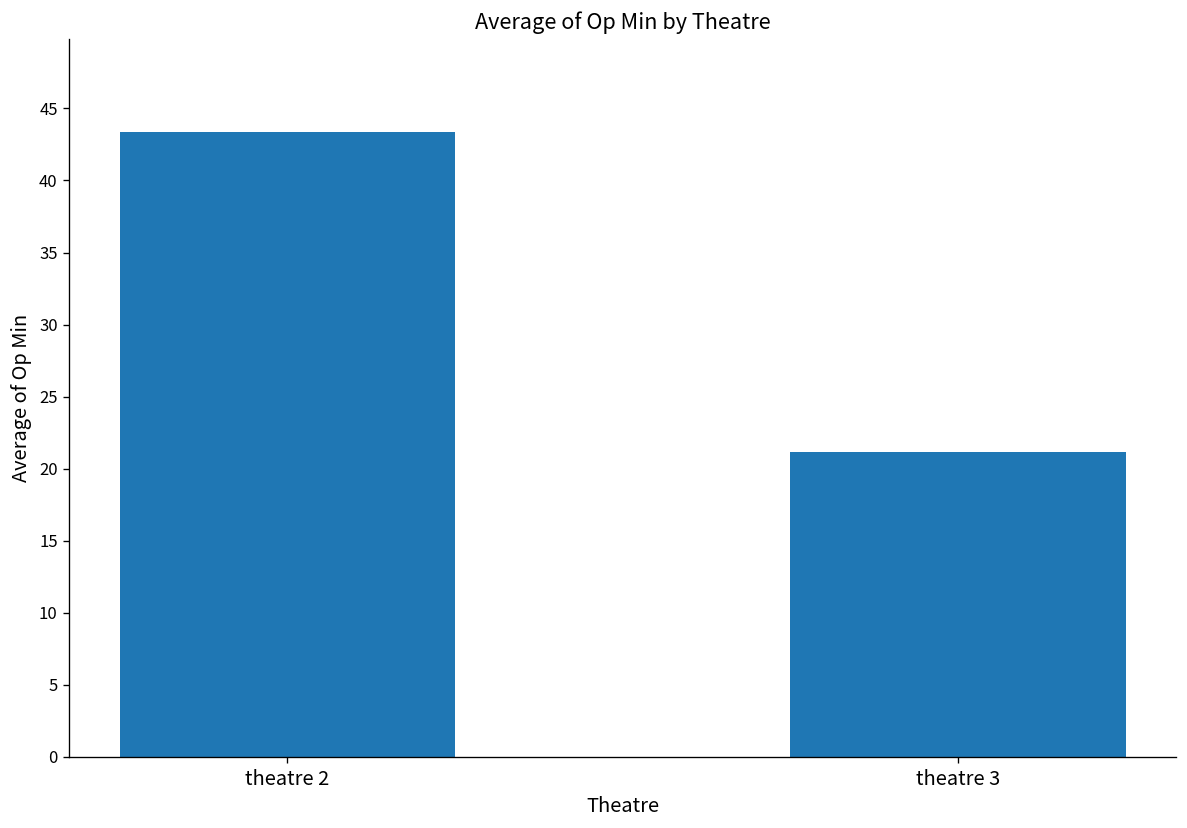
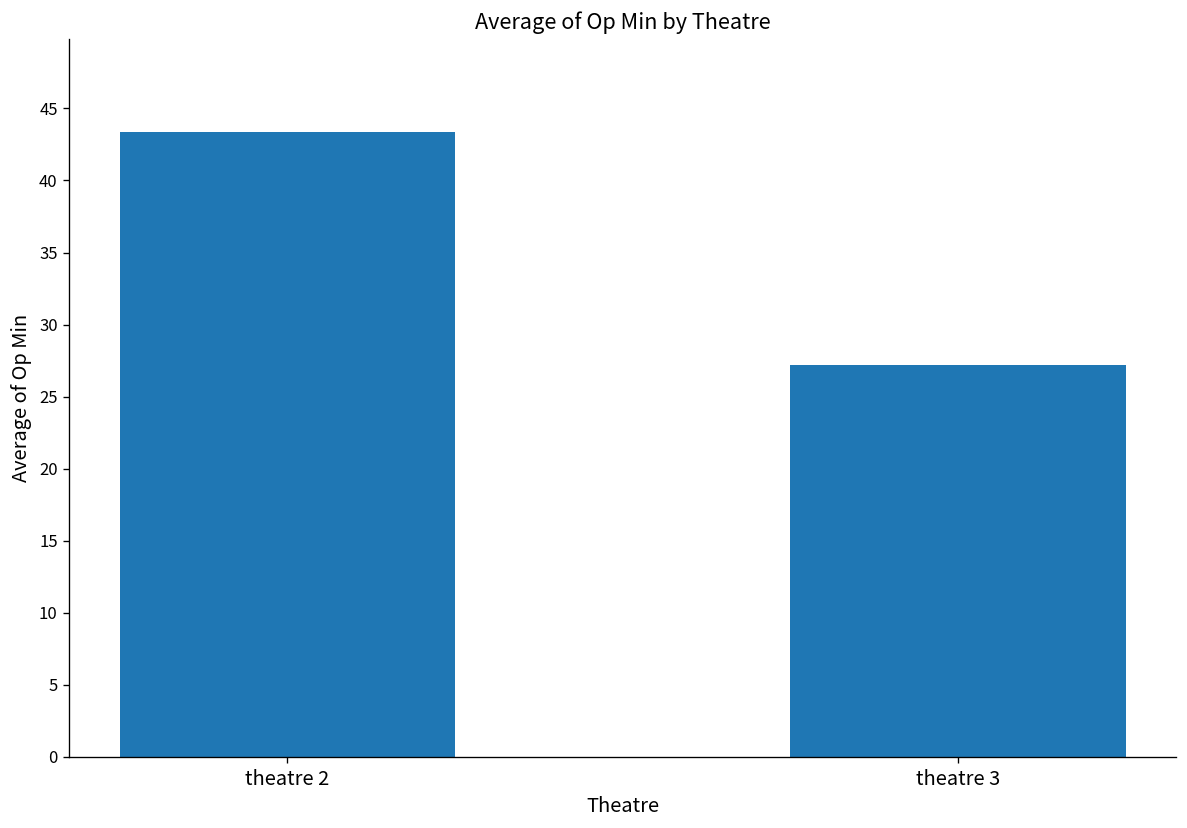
theatre 3: 21.2 -> 27.2
